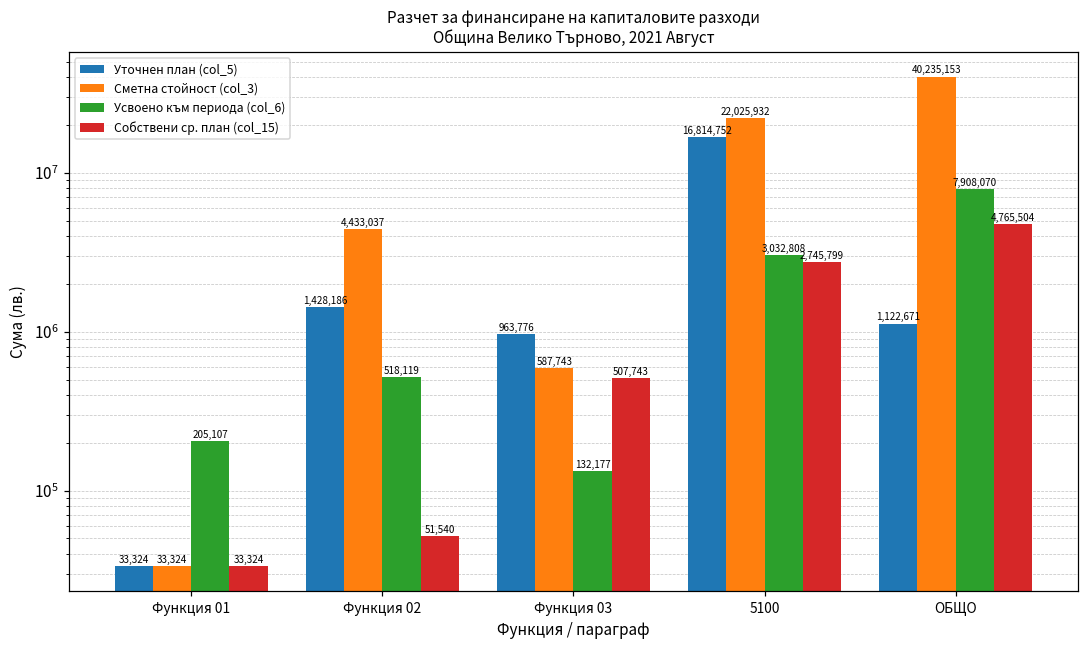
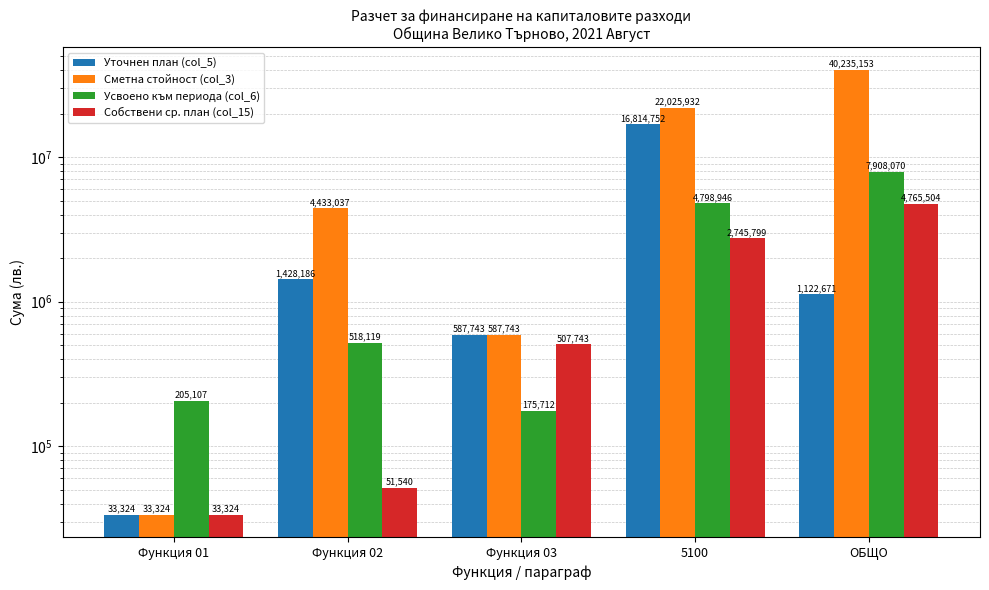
Уточнен план (col_5), Функция 03: 963,776 -> 587,743
Усвоено към периода (col_6), Функция 03: 132,177 -> 175,712
Усвоено към периода (col_6), 5100: 3,032,808 -> 4,798,946
